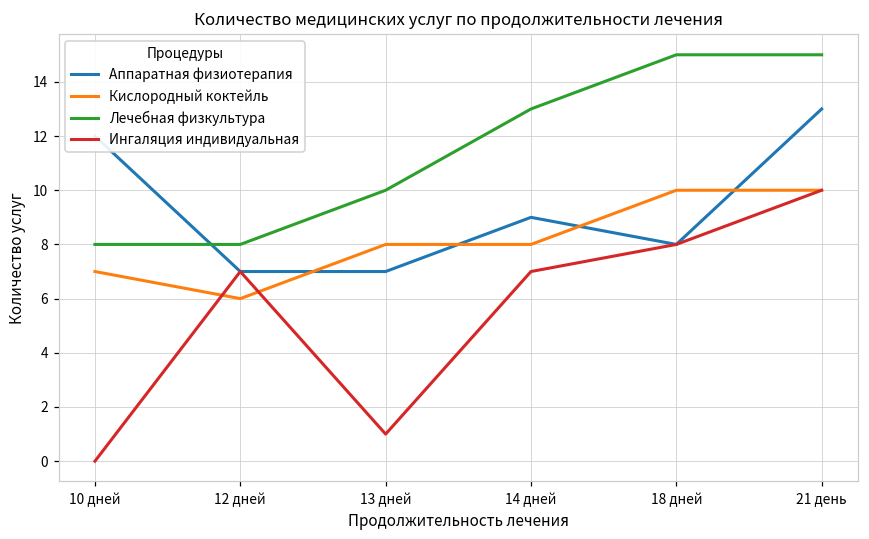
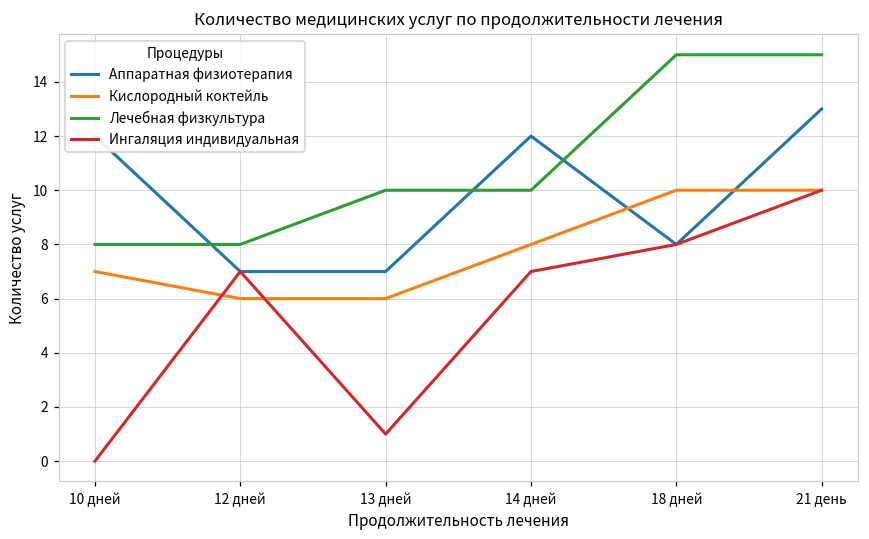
Кислородный коктейль, 13 дней: 8 -> 6
Аппаратная физиотерапия, 14 дней: 9 -> 12
Лечебная физкультура, 14 дней: 13 -> 10
